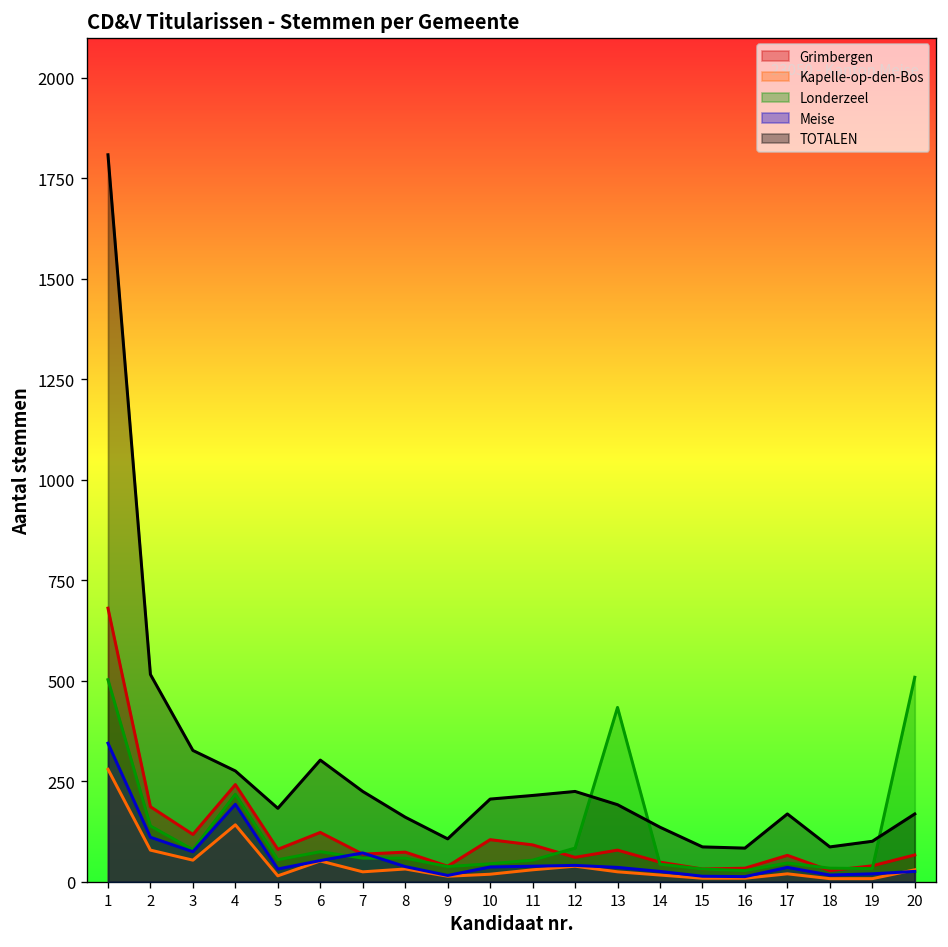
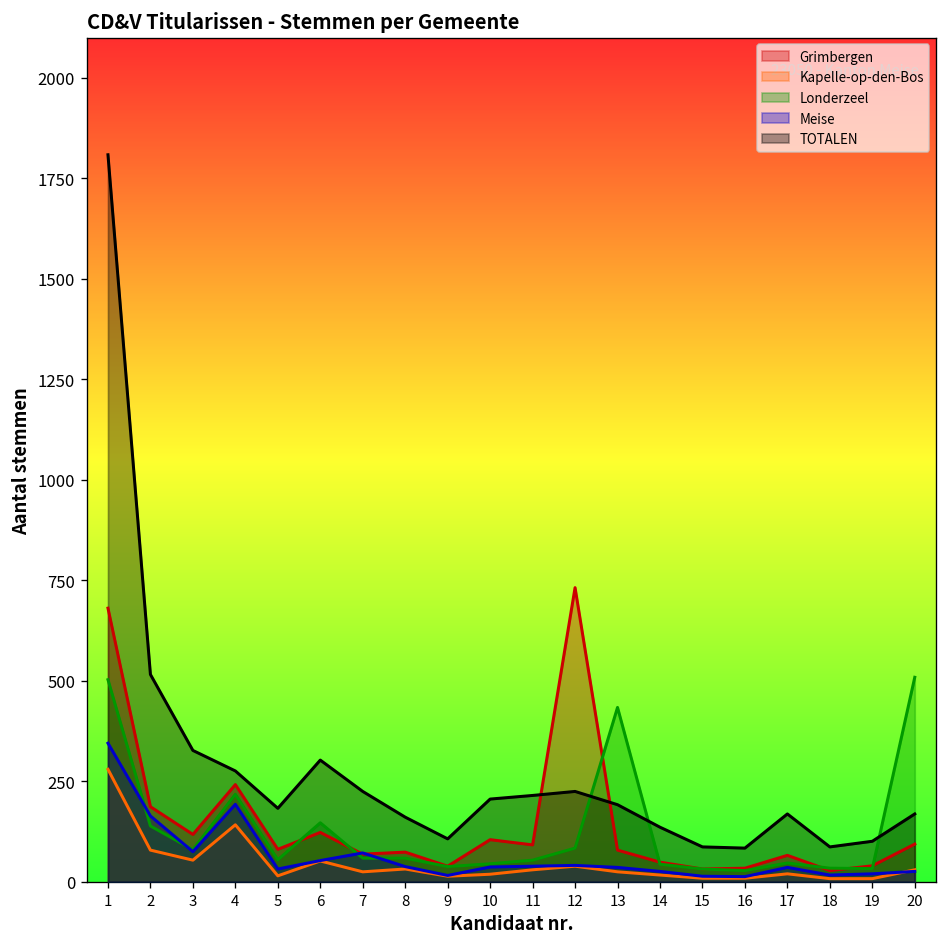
Meise, 2: 110 -> 160
Londerzeel, 6: 80 -> 150
Grimbergen, 12: 60 -> 730
Grimbergen, 20: 70 -> 90
